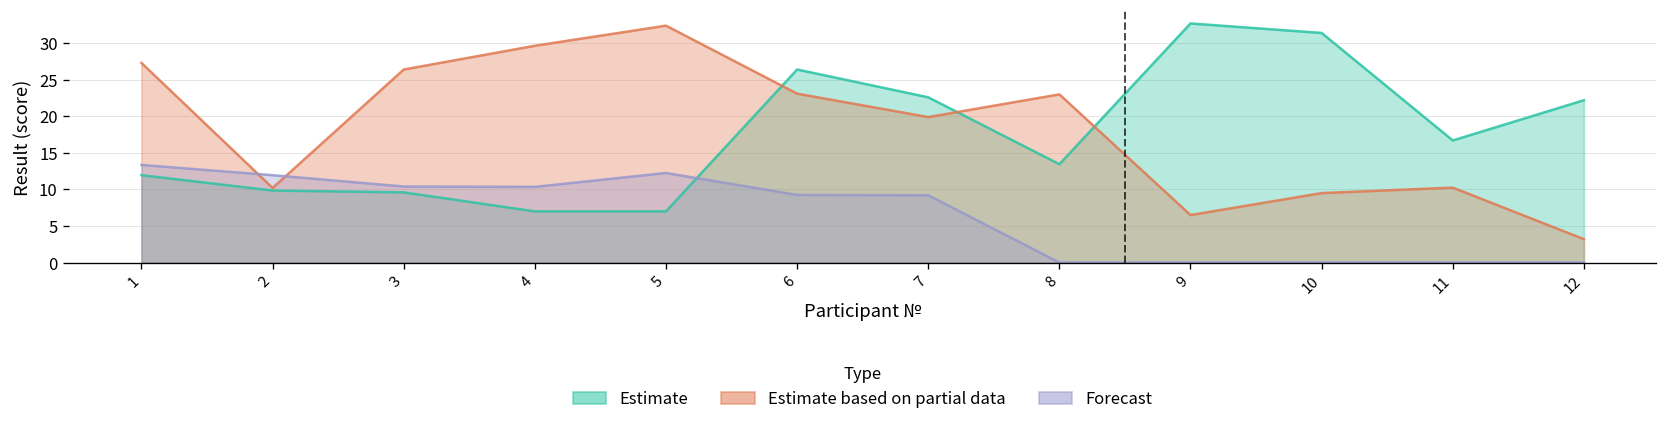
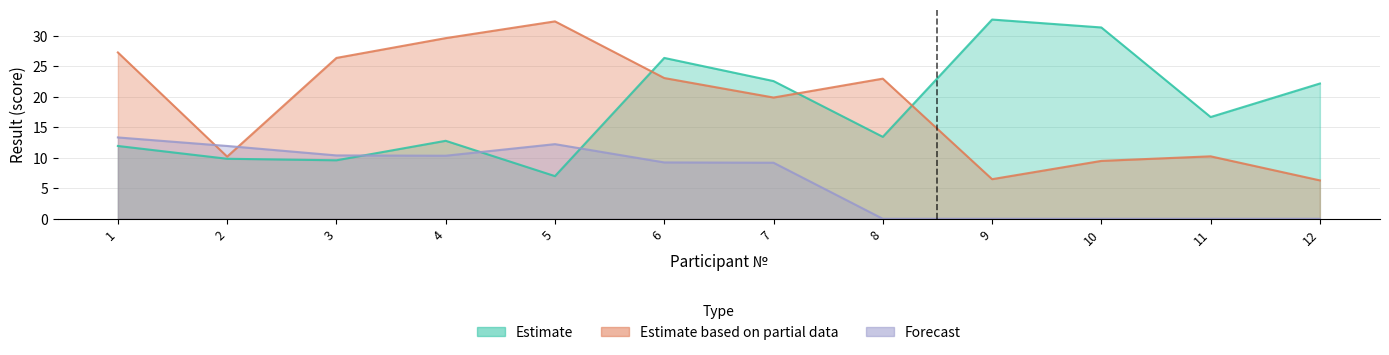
Estimate, 4: 7 -> 13
Estimate based on partial data, 12: 3 -> 6
